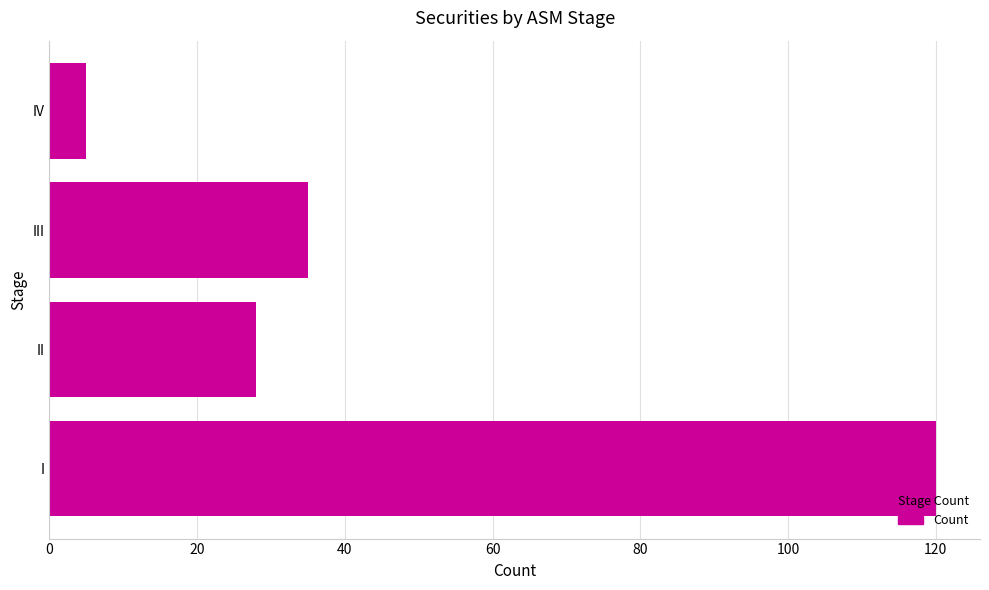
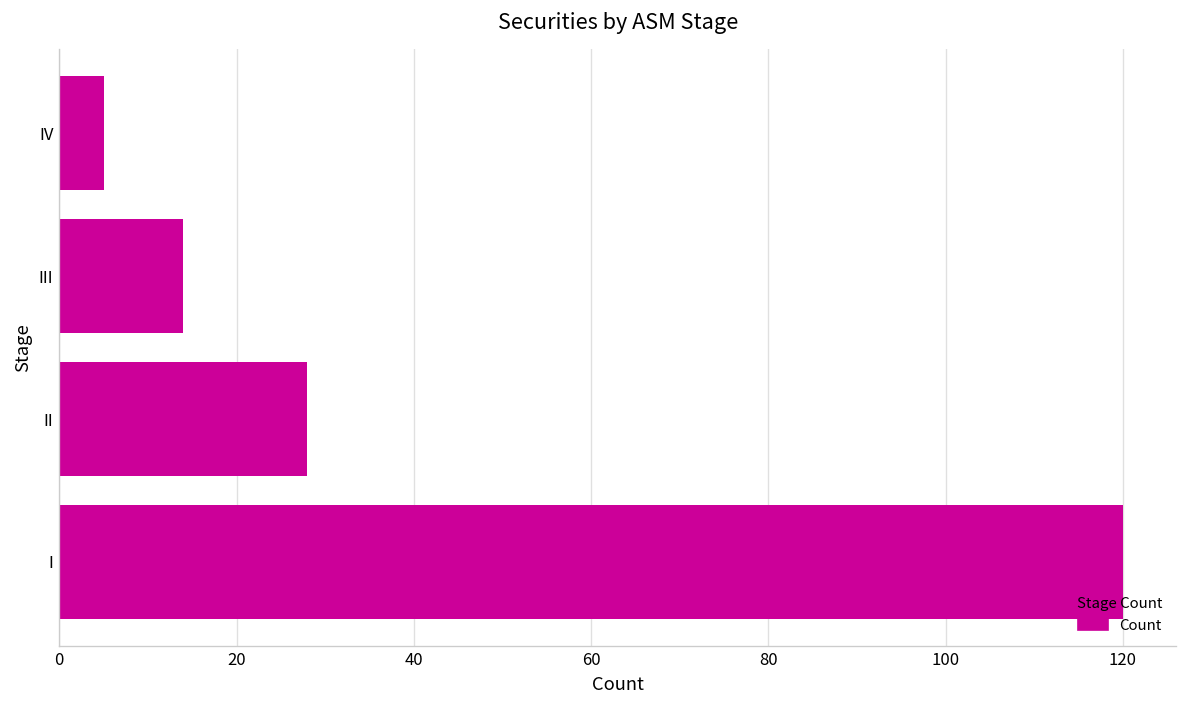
III: 35 -> 14
